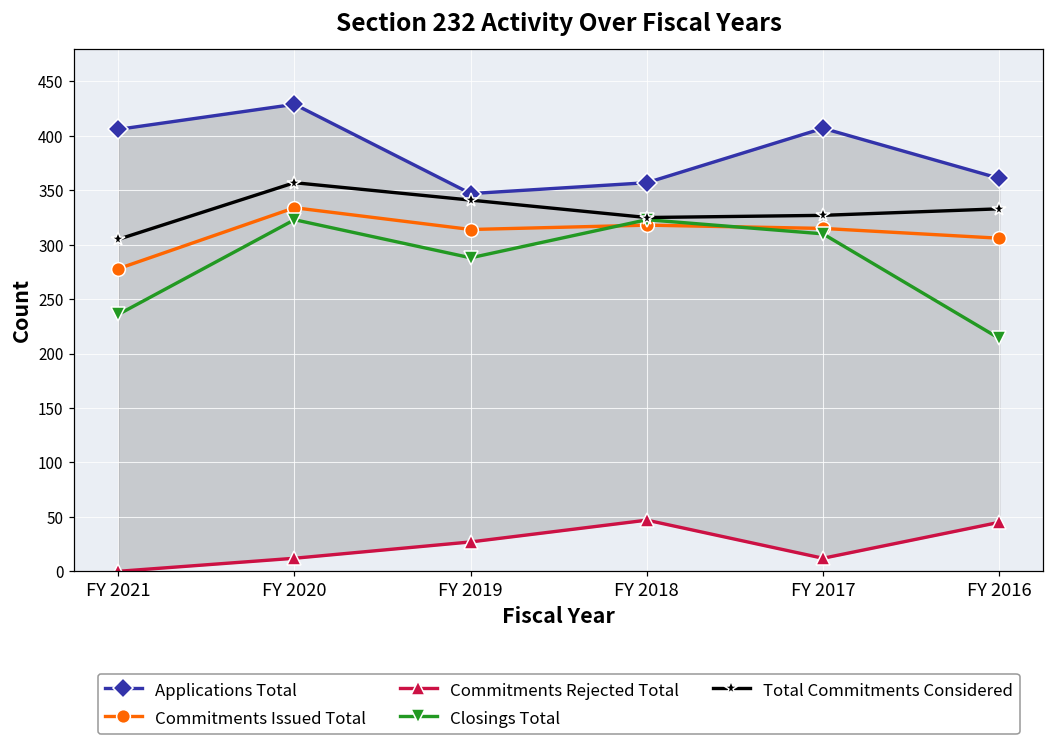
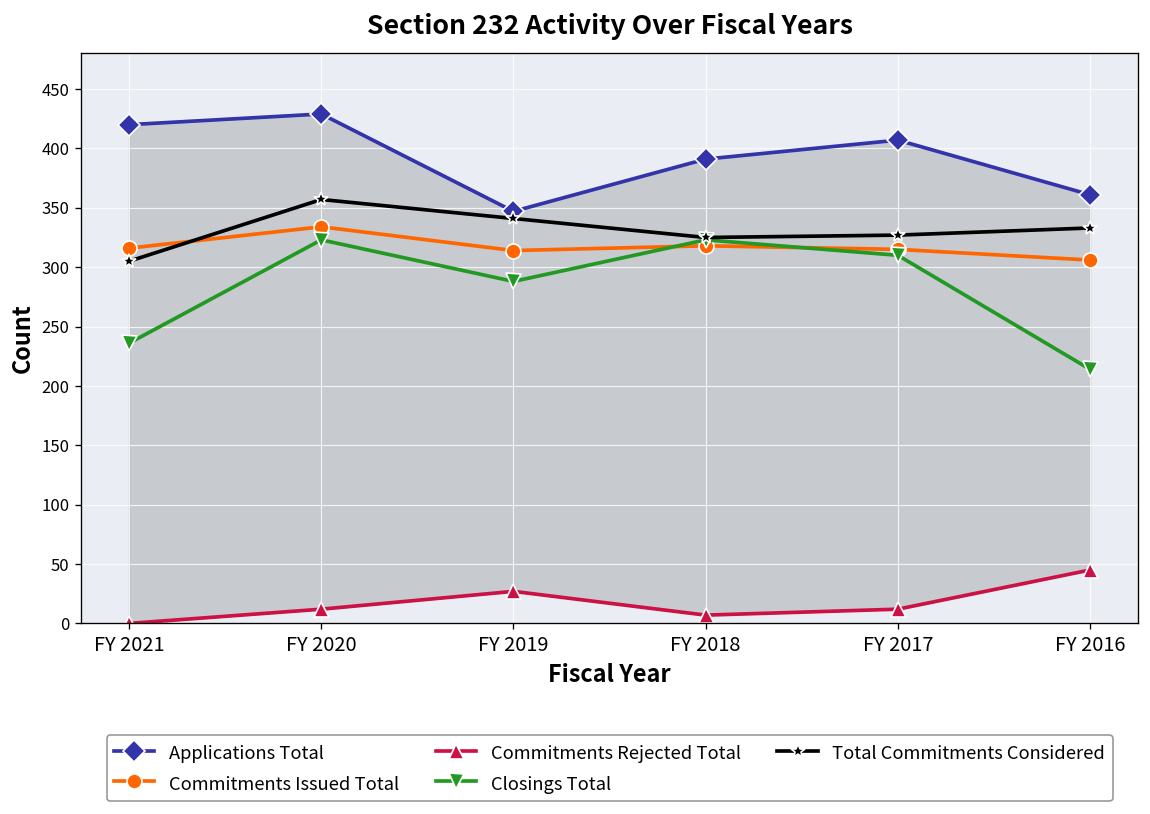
Applications Total, FY 2021: 410 -> 420
Commitments Issued Total, FY 2021: 280 -> 320
Applications Total, FY 2018: 360 -> 390
Commitments Rejected Total, FY 2018: 50 -> 10
